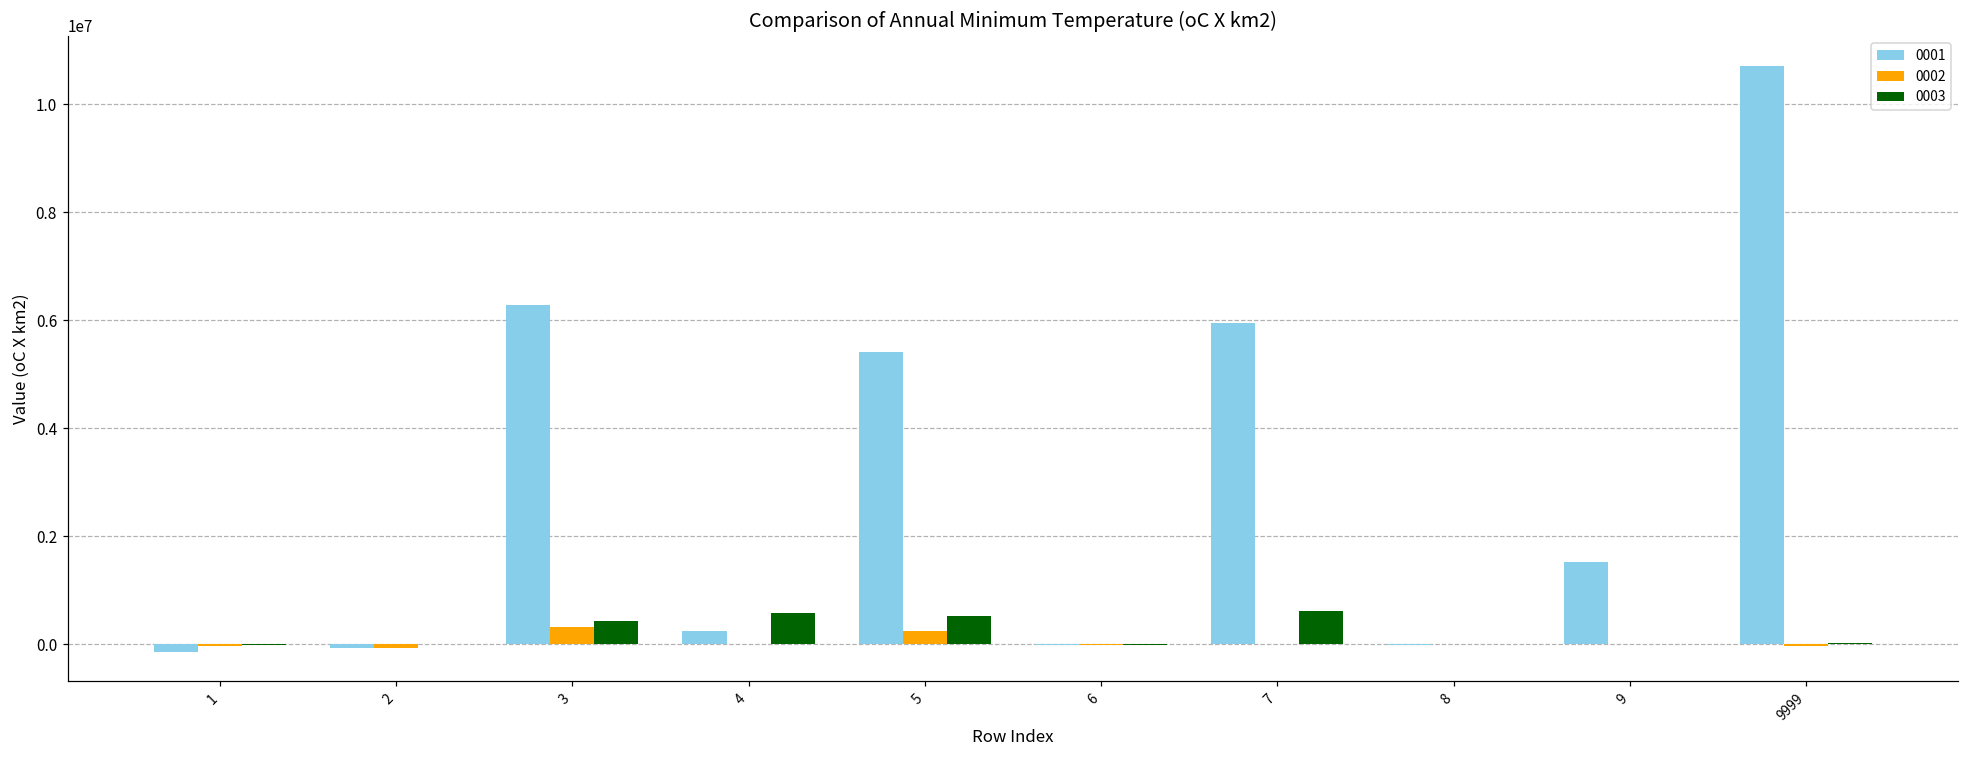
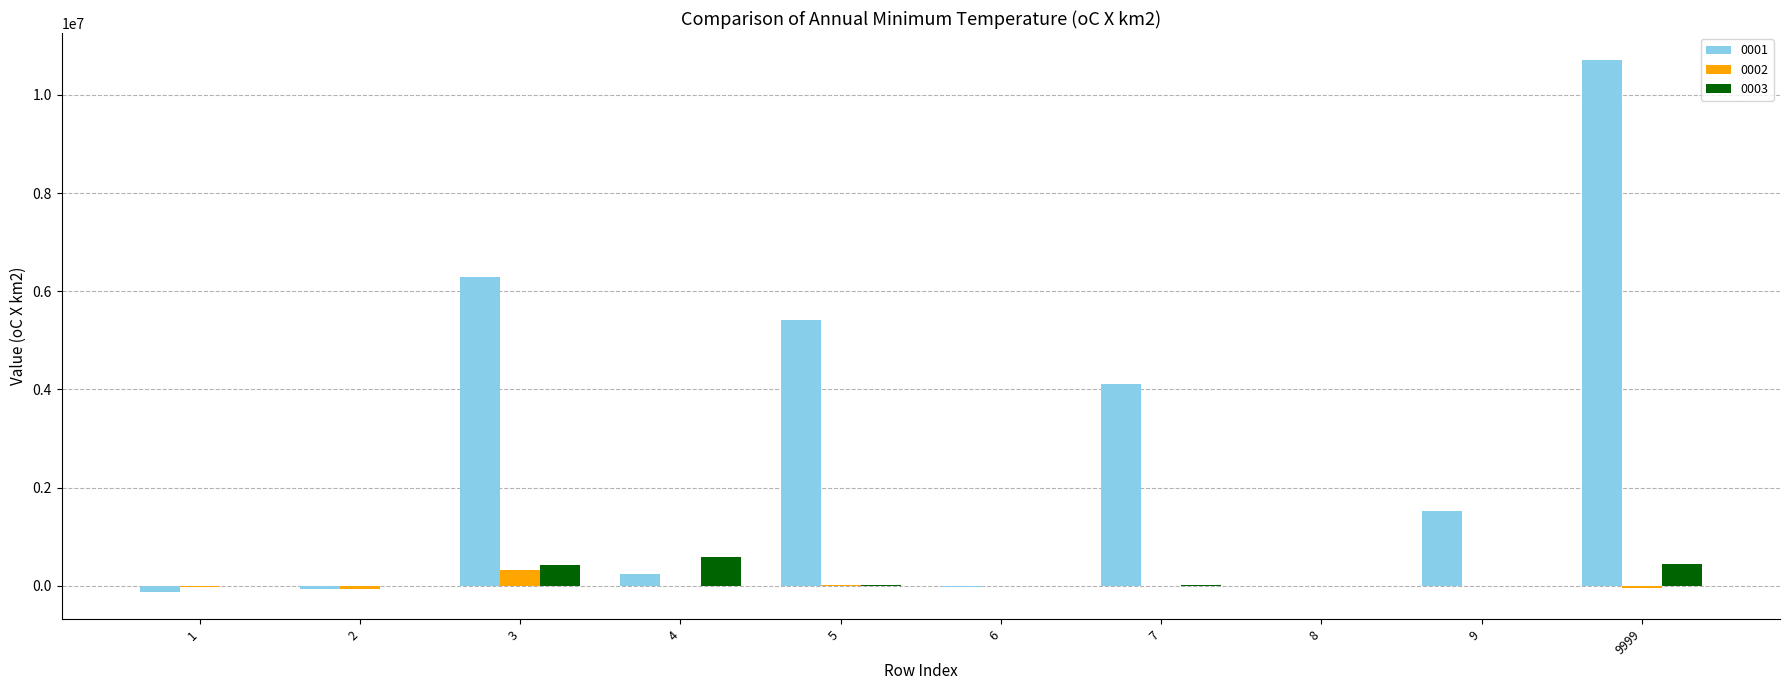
0002, 5: 200000 -> 0
0003, 5: 500000 -> 0
0001, 7: 6000000 -> 4100000
0003, 7: 600000 -> 0
0003, 9999: 0 -> 400000
